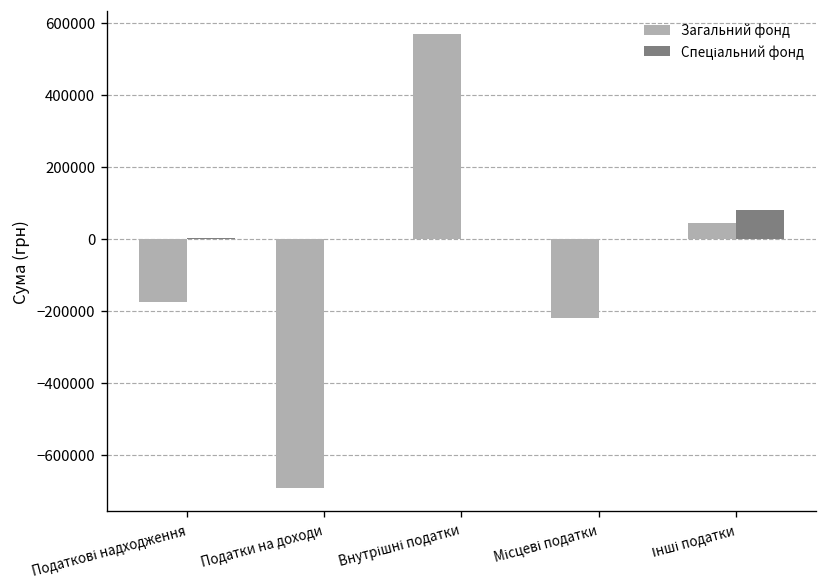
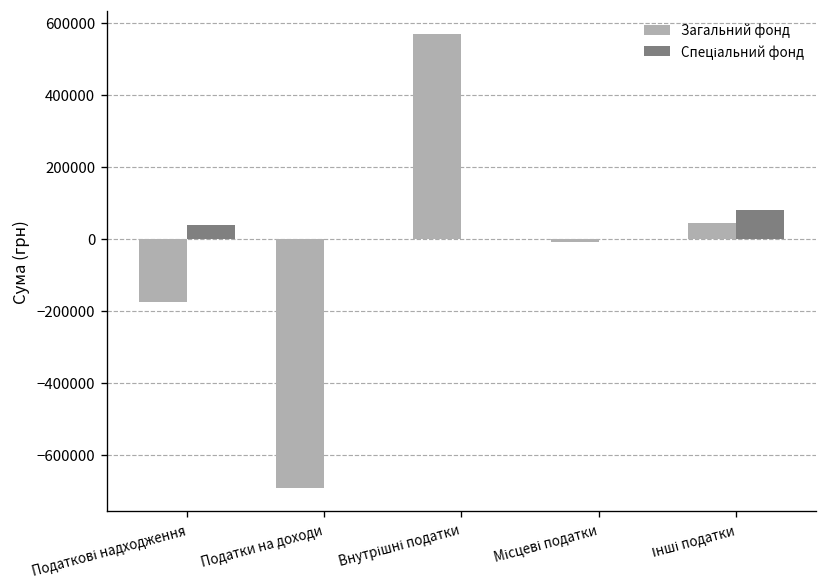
Спеціальний фонд, Податкові надходження: 0 -> 40000
Загальний фонд, Місцеві податки: -220000 -> -10000
